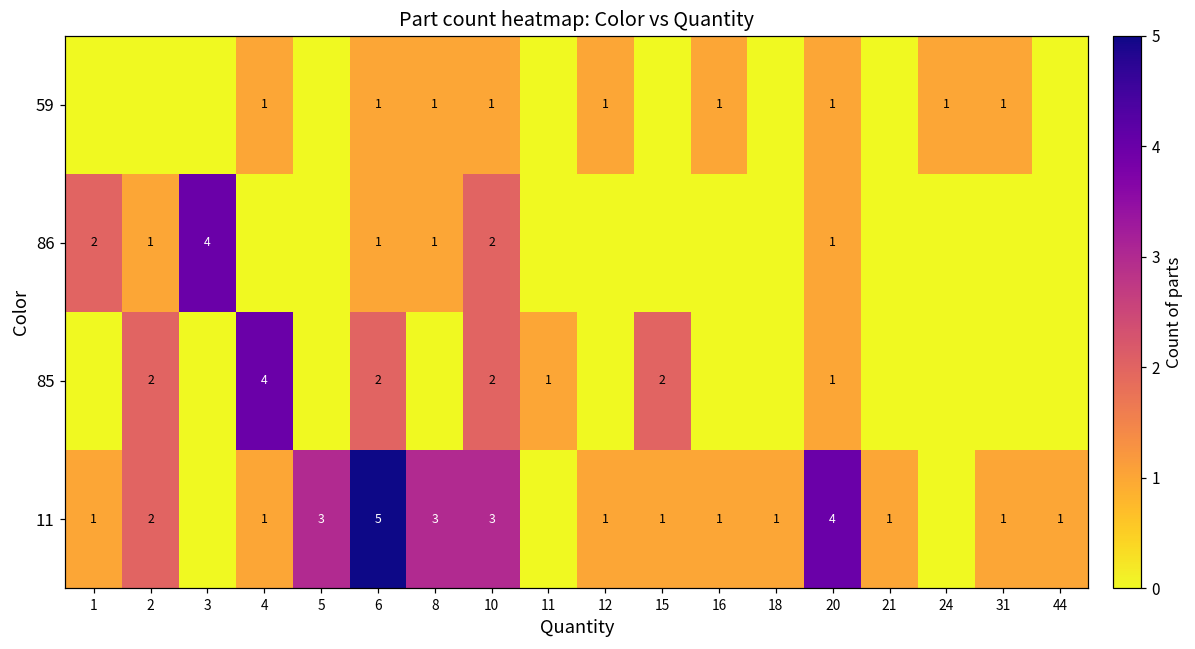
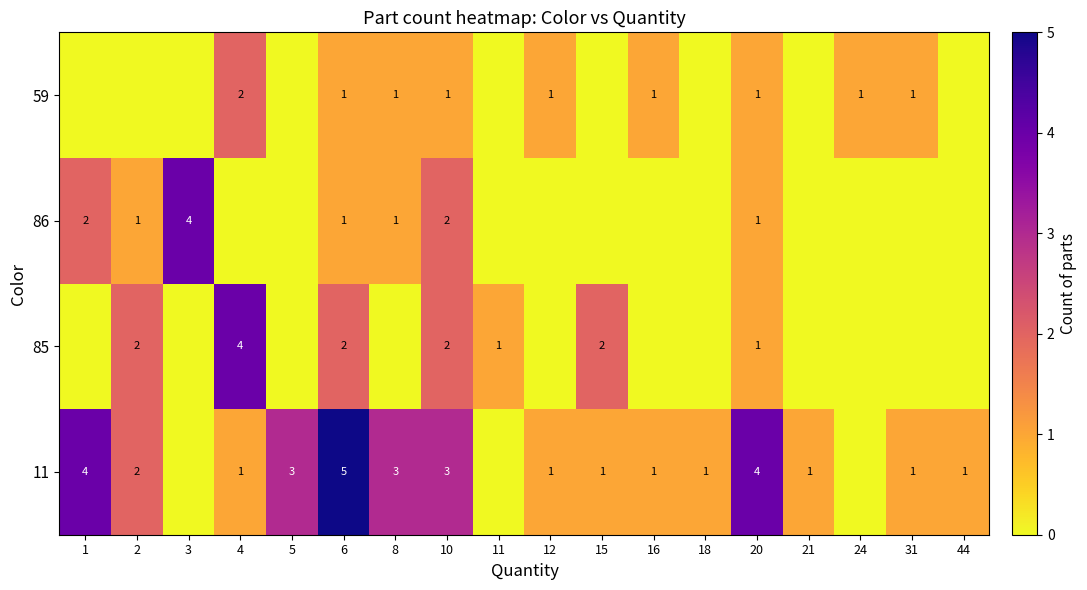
59, 4: 1 -> 2
11, 1: 1 -> 4
